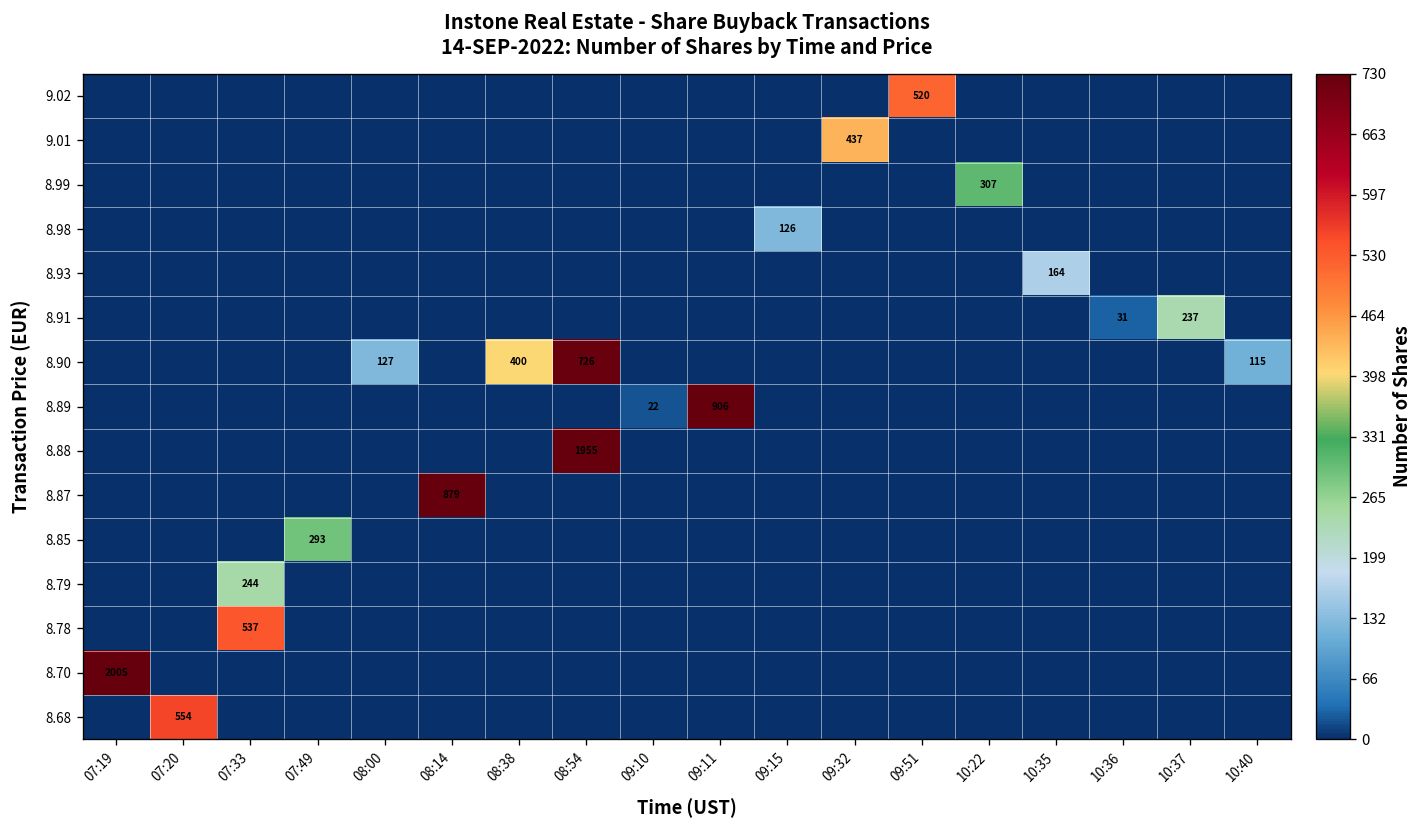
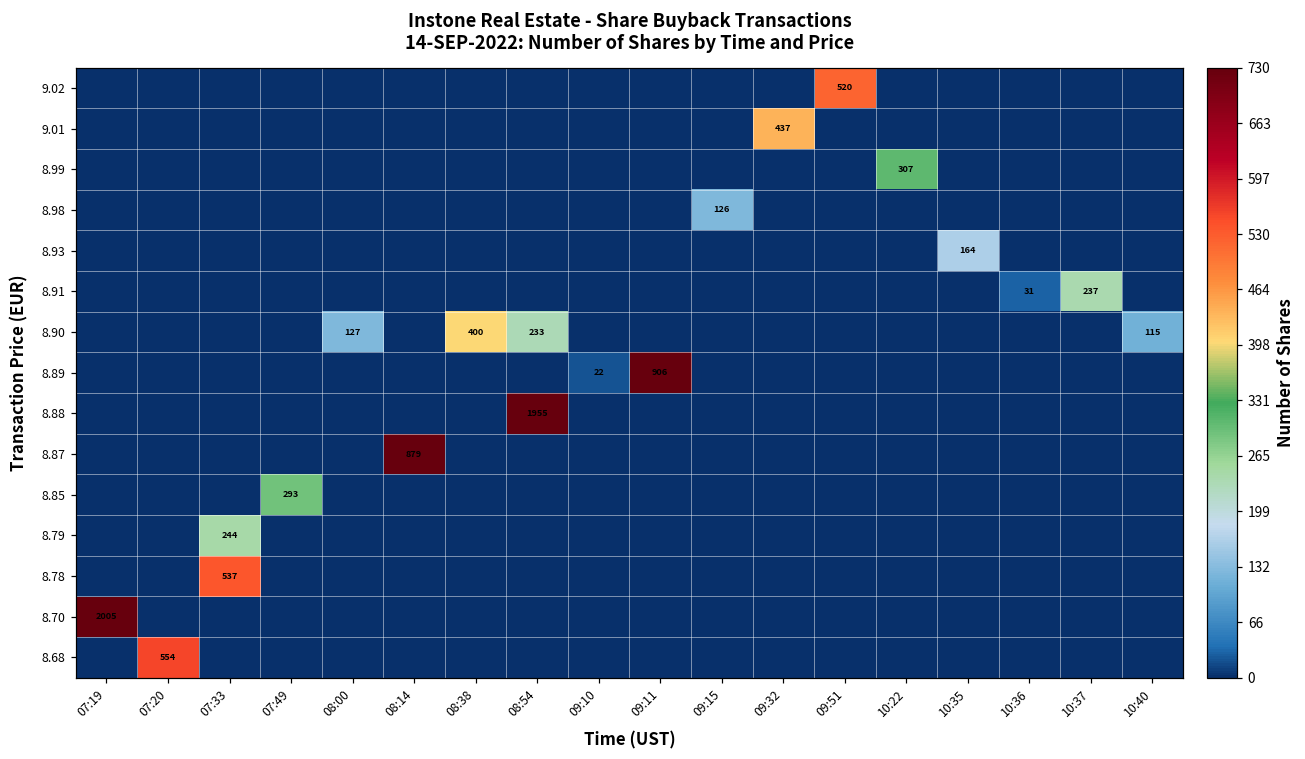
8.90, 08:54: 726 -> 233
